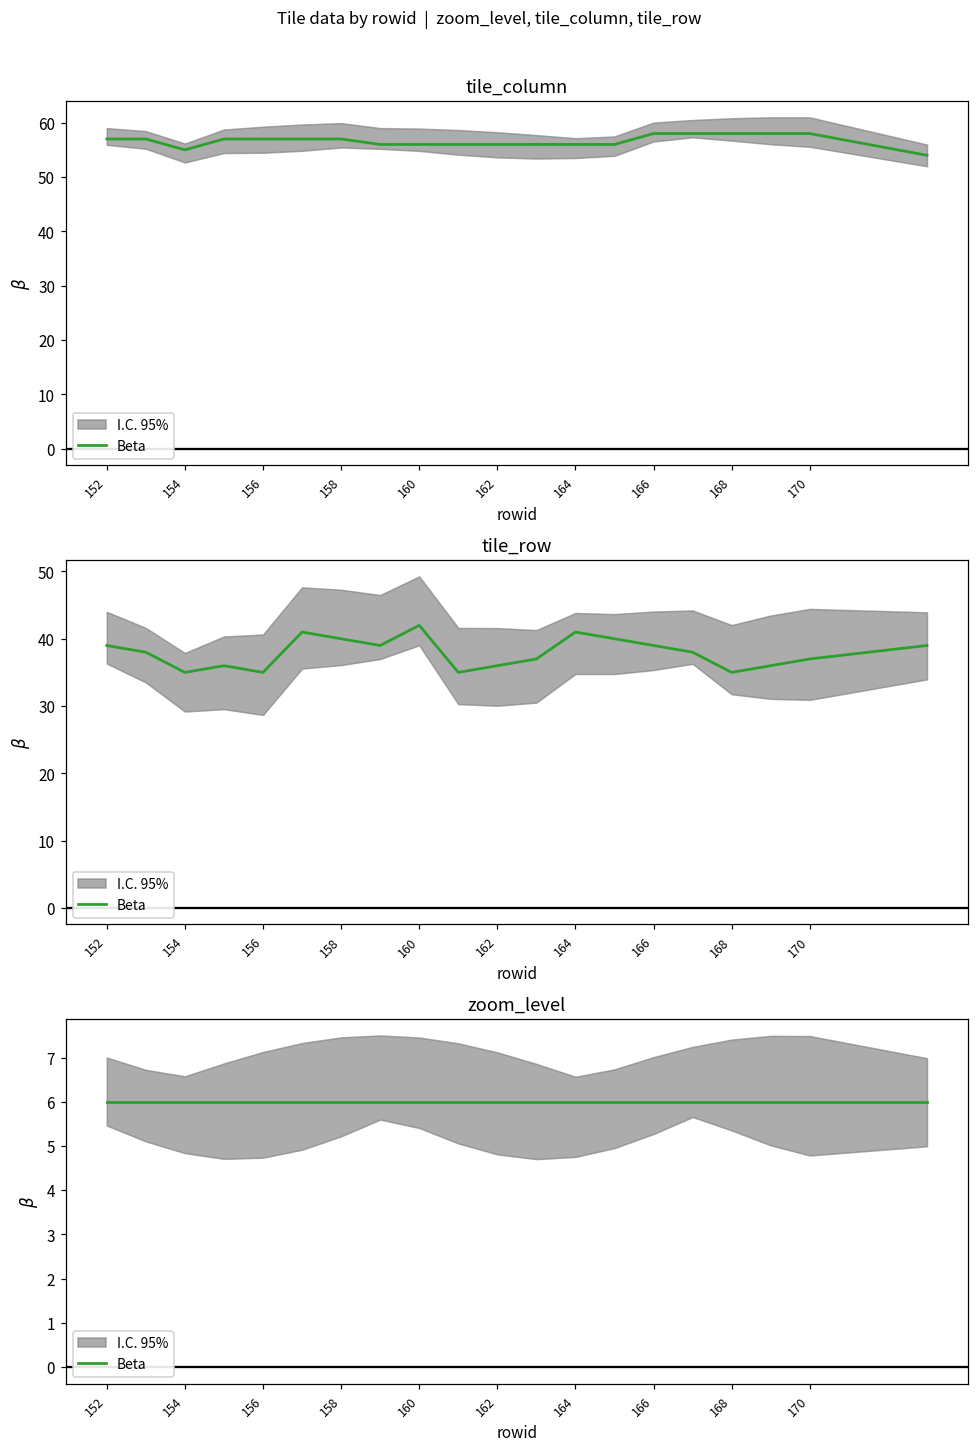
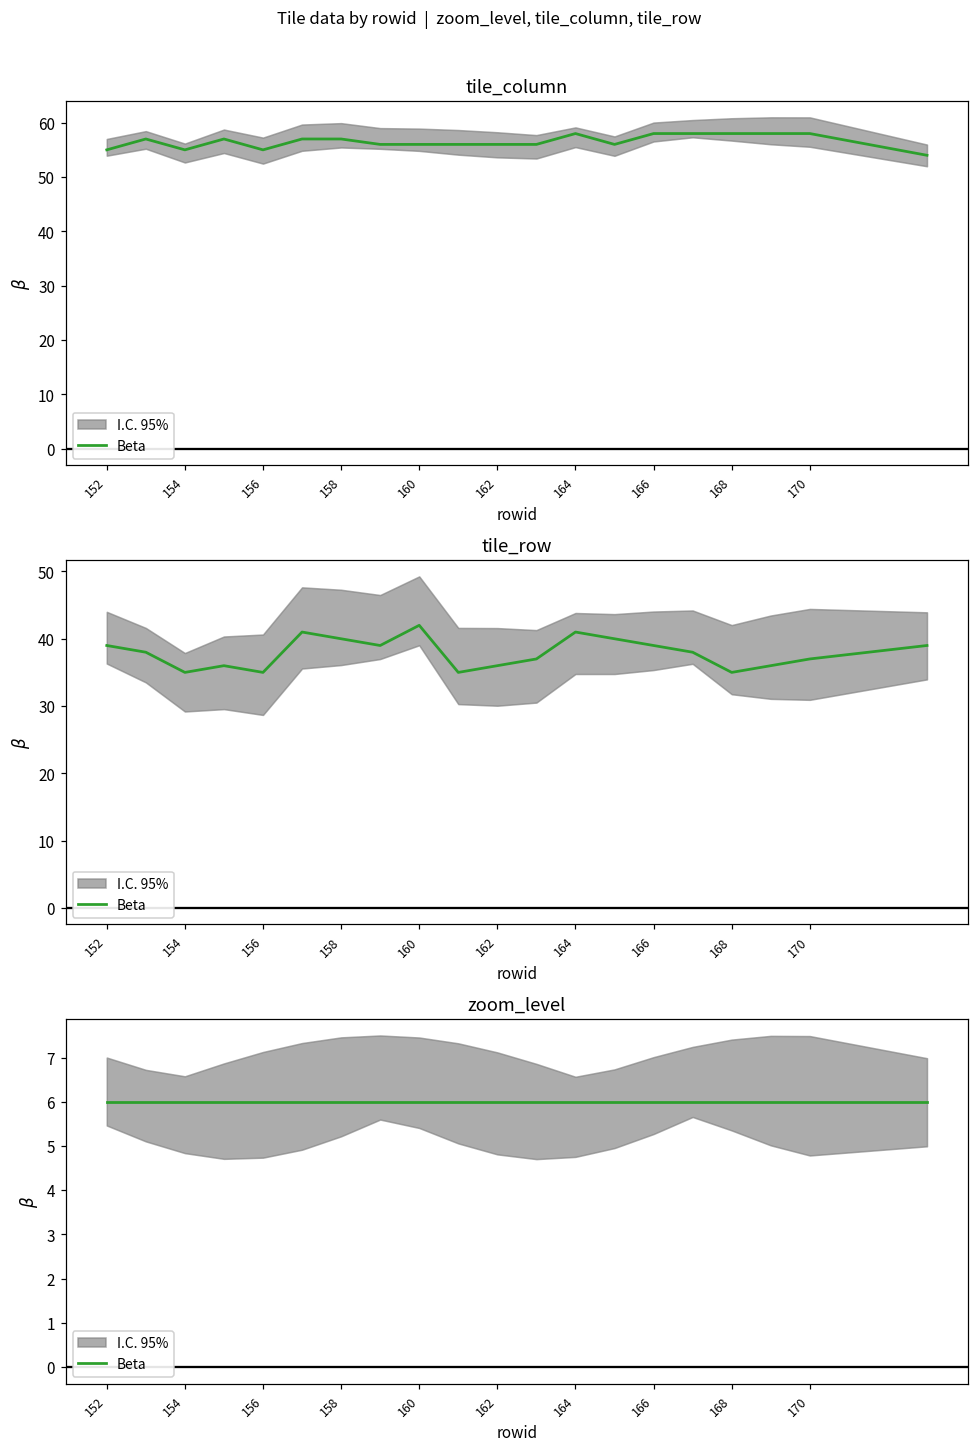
tile_column, Beta, 152: 57 -> 55
tile_column, Beta, 156: 57 -> 55
tile_column, Beta, 164: 56 -> 58
